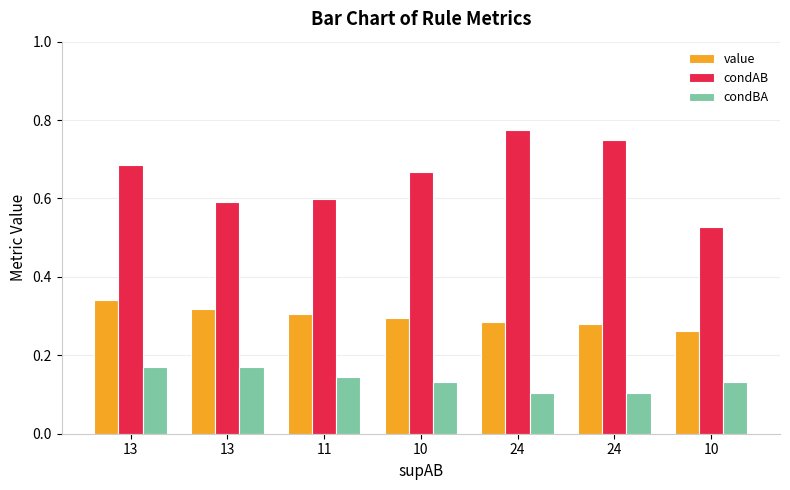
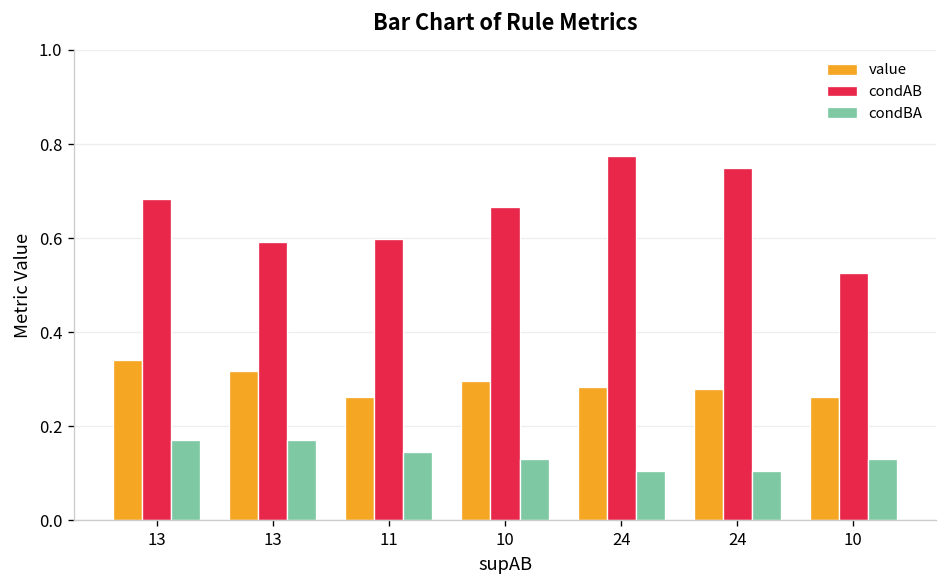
value, 11: 0.31 -> 0.26
